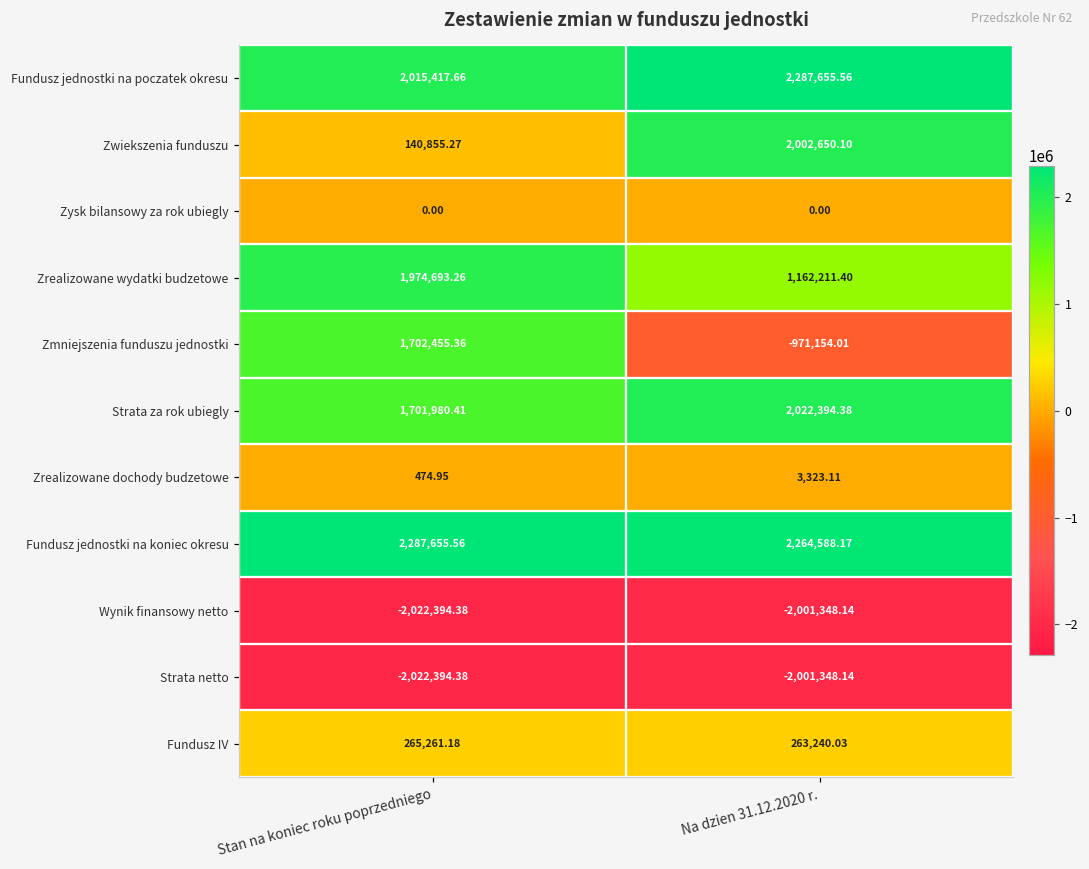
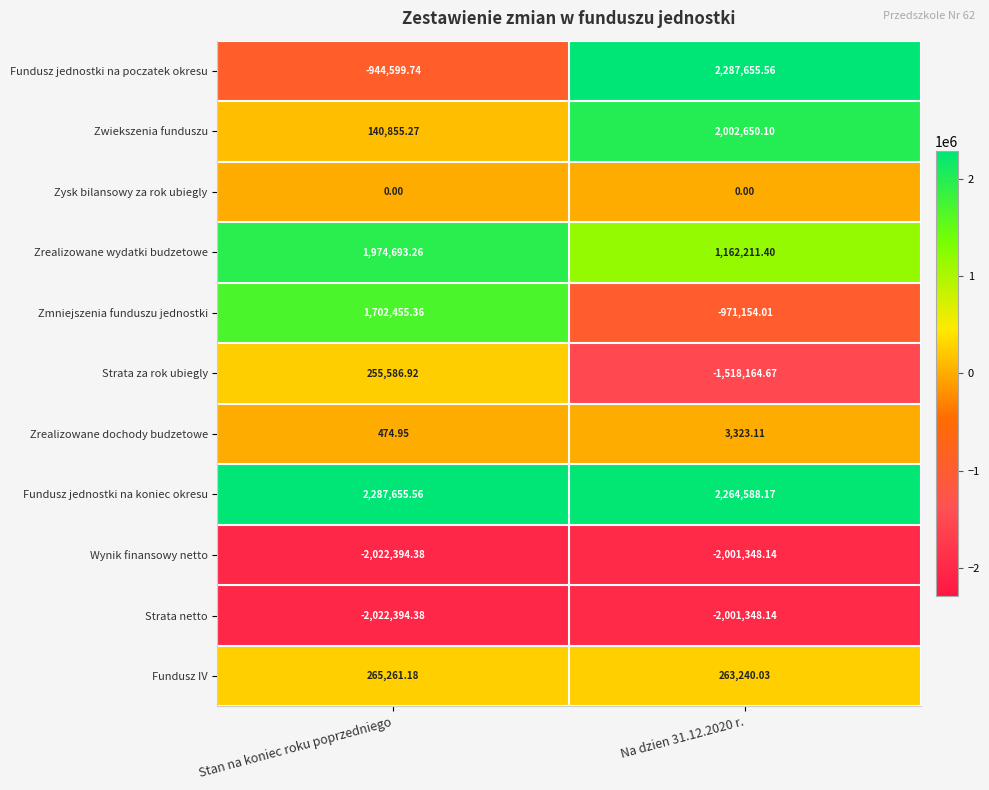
Fundusz jednostki na poczatek okresu, Stan na koniec roku poprzedniego: 2,015,417.66 -> -944,599.74
Strata za rok ubiegly, Stan na koniec roku poprzedniego: 1,701,980.41 -> 255,586.92
Strata za rok ubiegly, Na dzien 31.12.2020 r.: 2,022,394.38 -> -1,518,164.67
